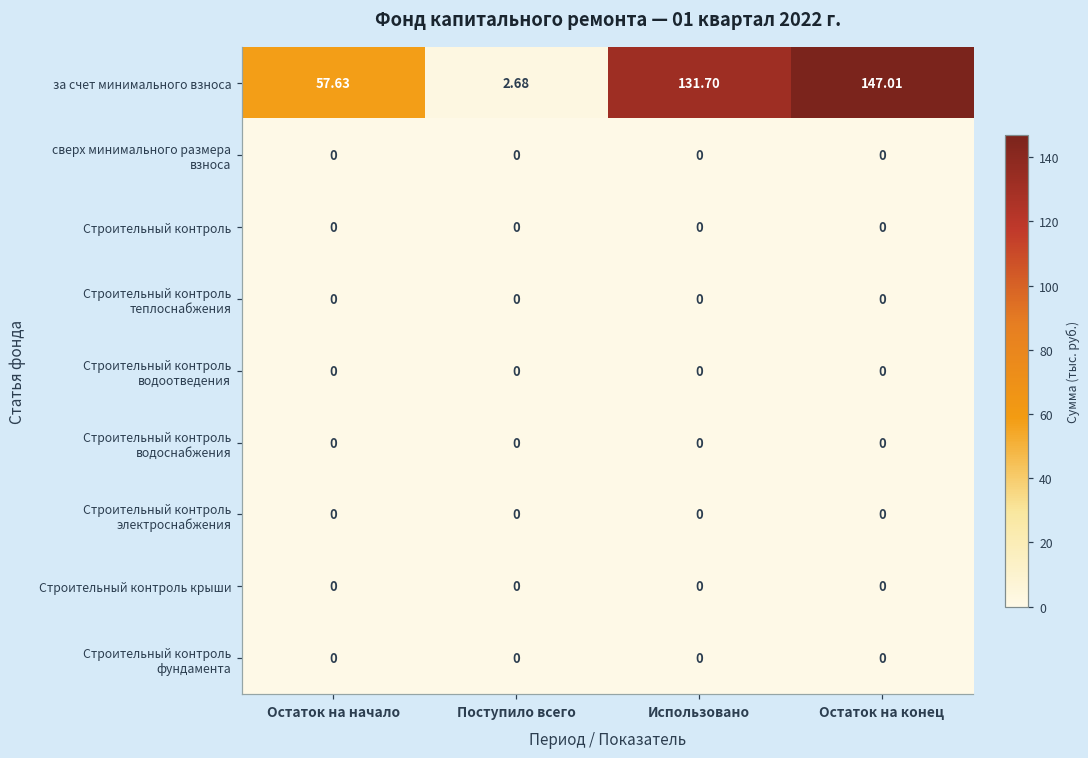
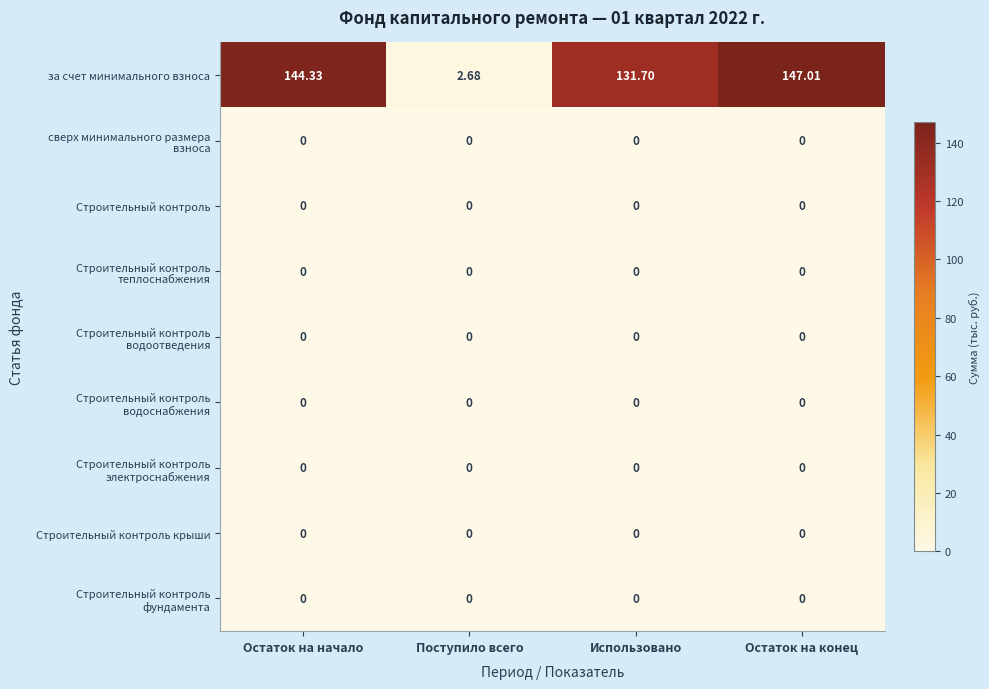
за счет минимального взноса, Остаток на начало: 57.63 -> 144.33
